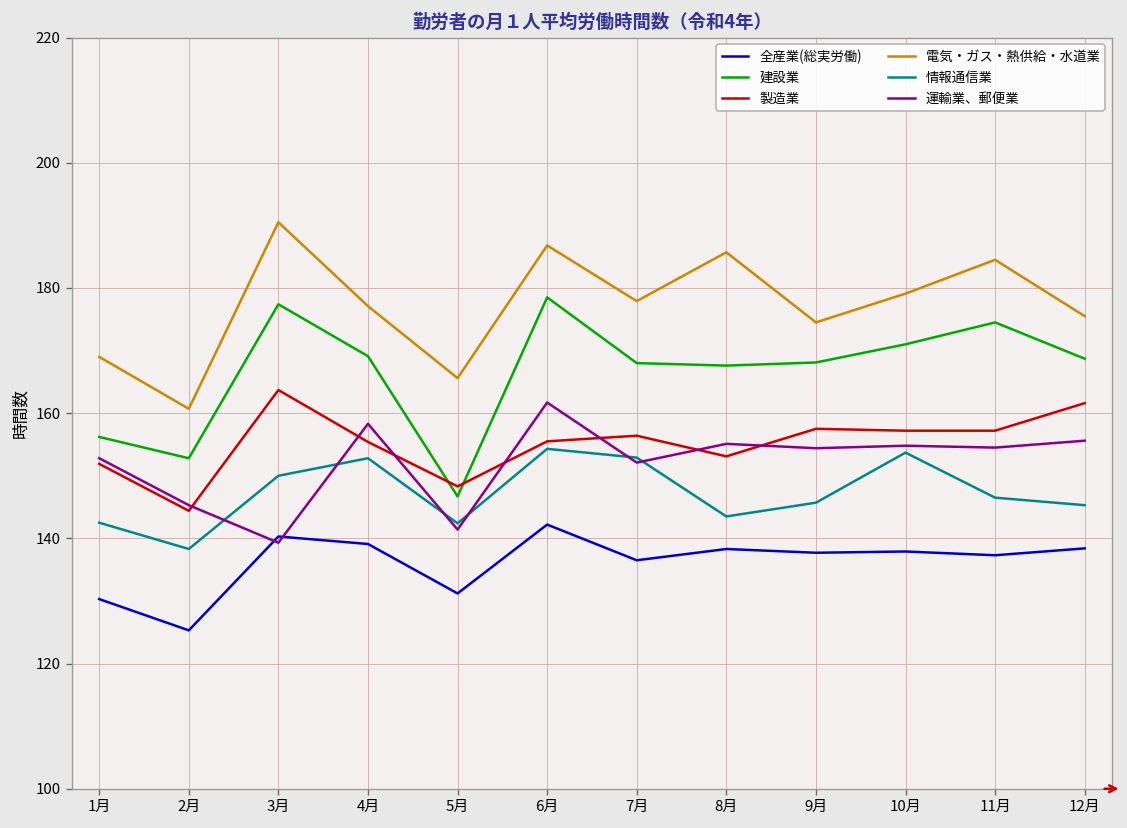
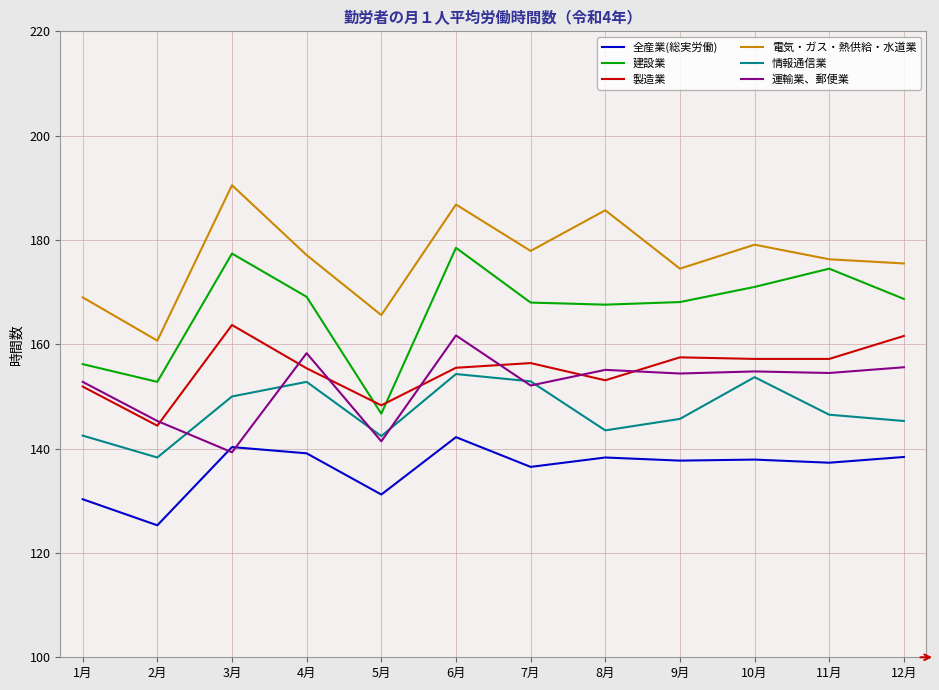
電気・ガス・熱供給・水道業, 11月: 185 -> 176
